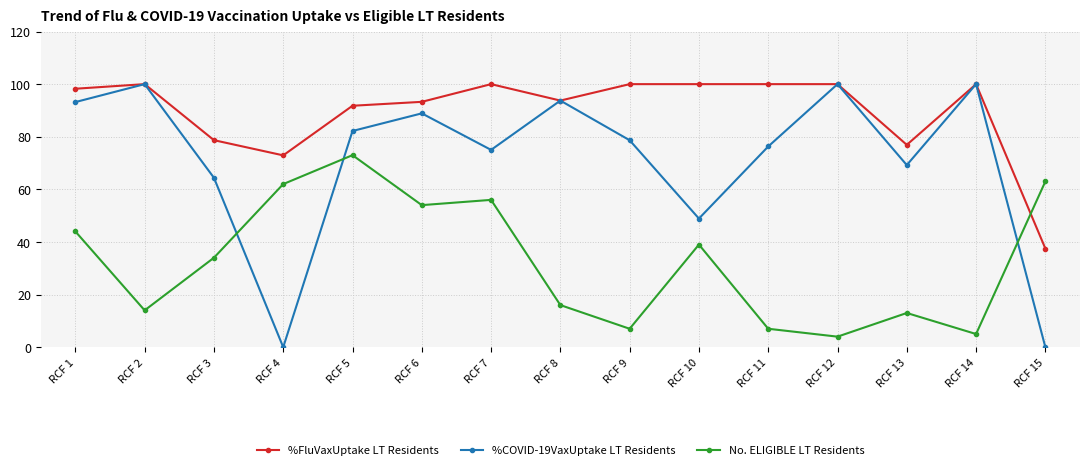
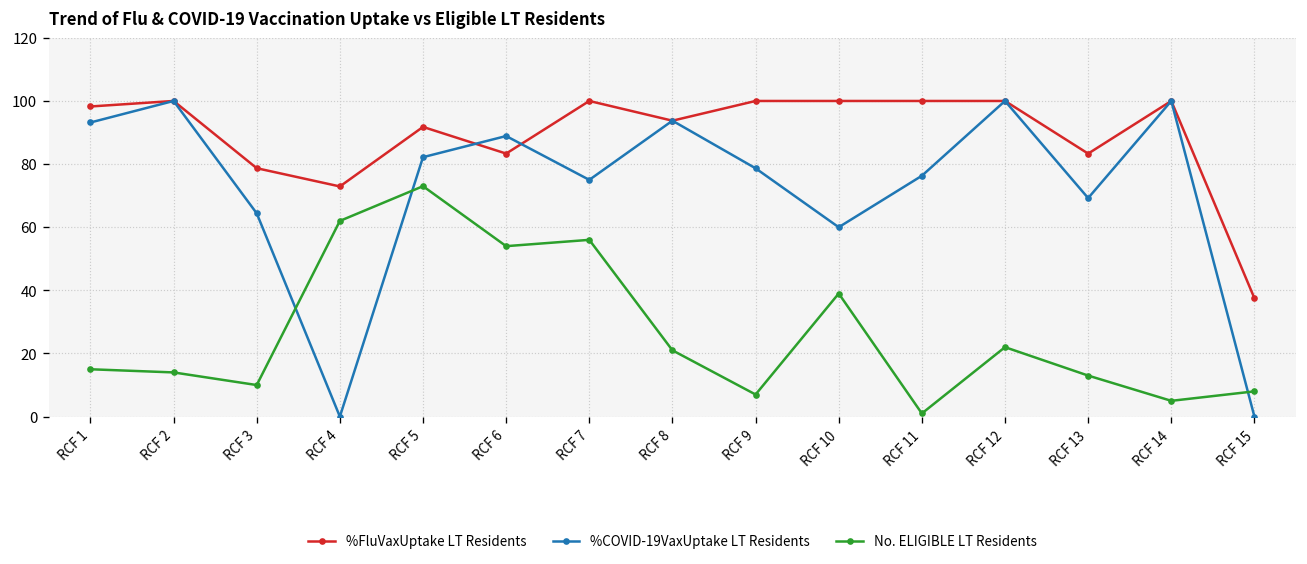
No. ELIGIBLE LT Residents, RCF 1: 44 -> 15
No. ELIGIBLE LT Residents, RCF 3: 34 -> 10
%FluVaxUptake LT Residents, RCF 6: 93 -> 83
No. ELIGIBLE LT Residents, RCF 8: 16 -> 21
%COVID-19VaxUptake LT Residents, RCF 10: 49 -> 60
No. ELIGIBLE LT Residents, RCF 11: 7 -> 1
No. ELIGIBLE LT Residents, RCF 12: 4 -> 22
%FluVaxUptake LT Residents, RCF 13: 77 -> 83
No. ELIGIBLE LT Residents, RCF 15: 63 -> 8
